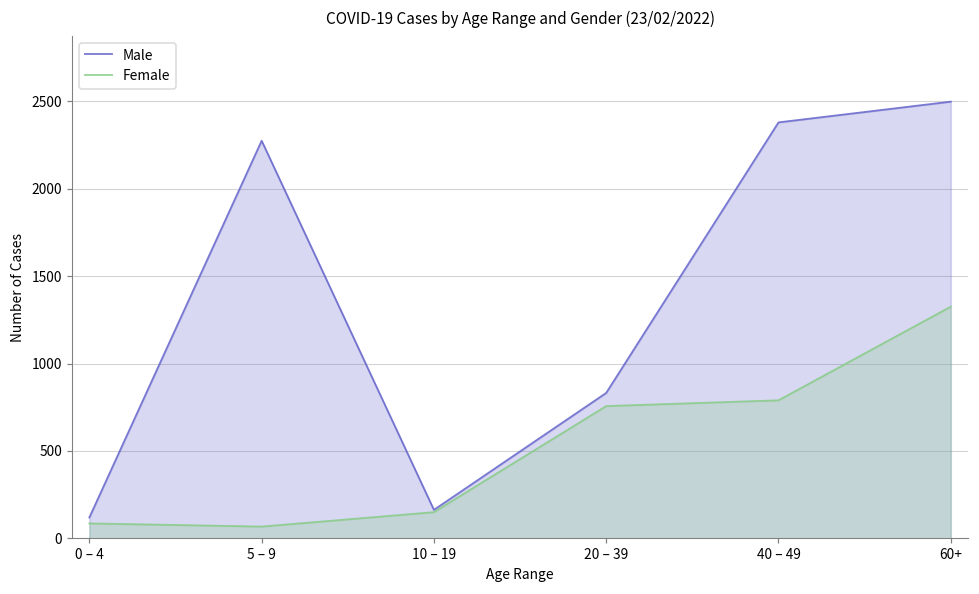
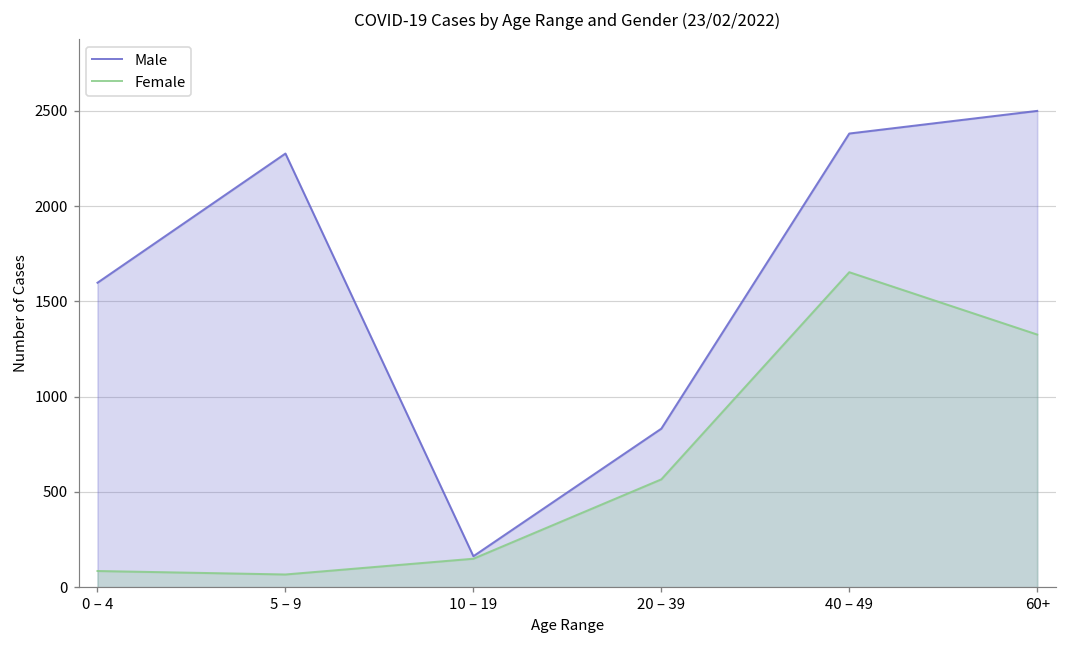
Male, 0 – 4: 120 -> 1600
Female, 20 – 39: 760 -> 570
Female, 40 – 49: 790 -> 1650
